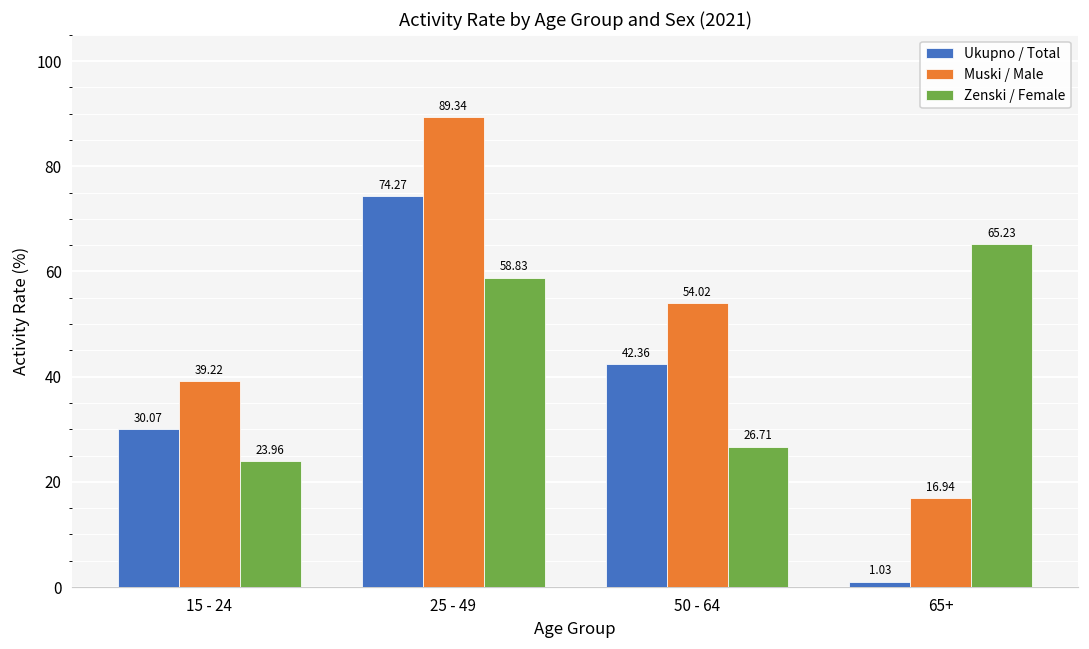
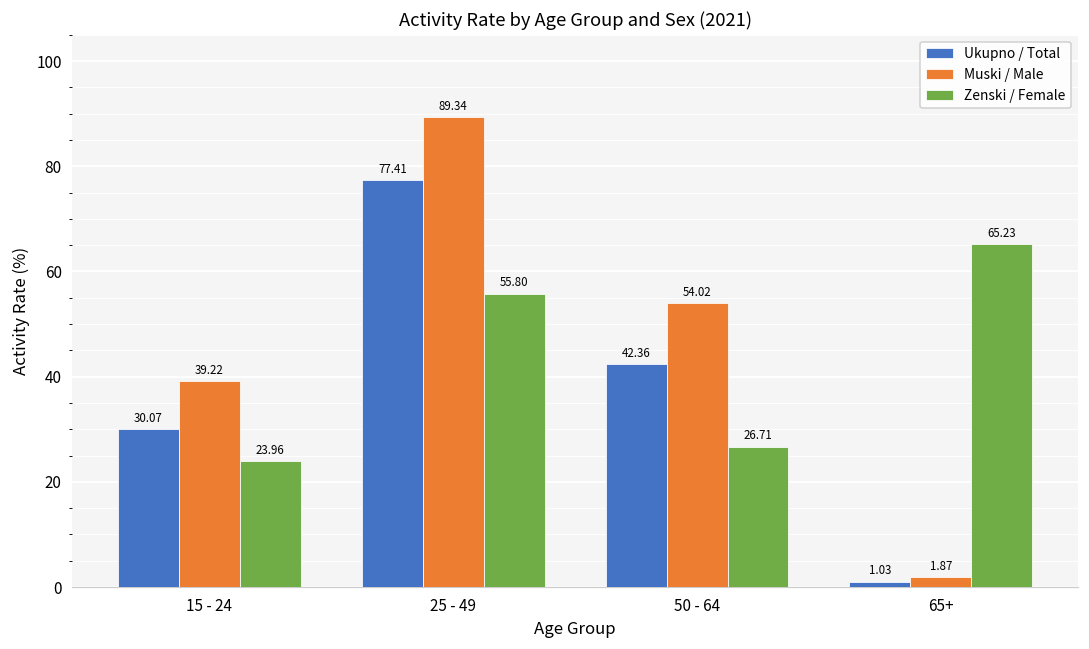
Ukupno / Total, 25 - 49: 74.27 -> 77.41
Zenski / Female, 25 - 49: 58.83 -> 55.80
Muski / Male, 65+: 16.94 -> 1.87
